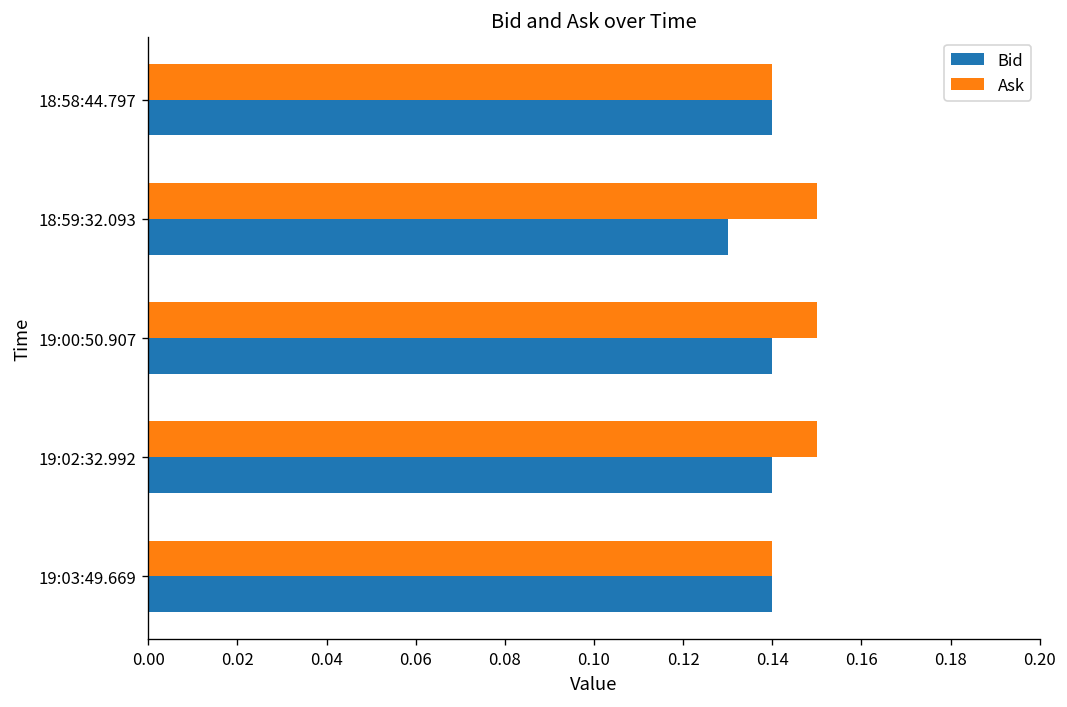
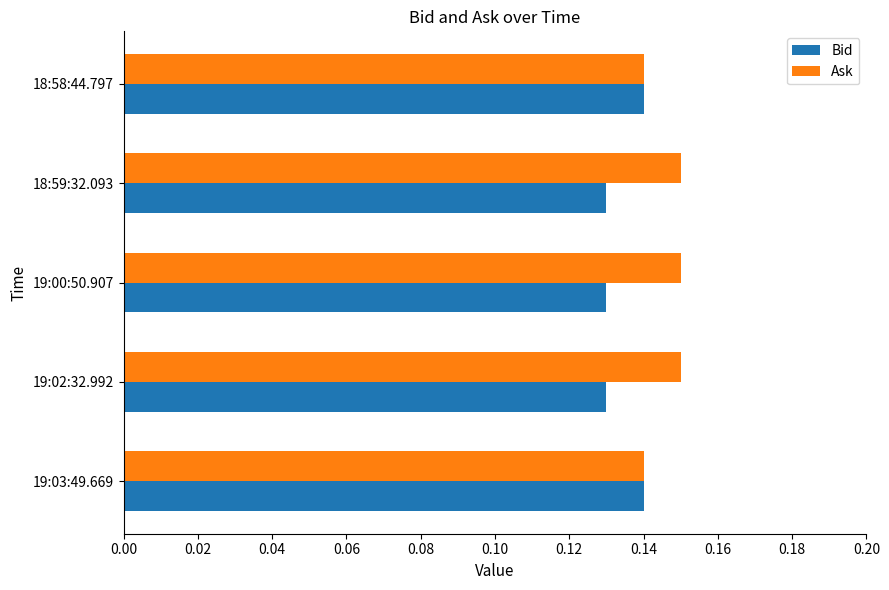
Bid, 19:00:50.907: 0.14 -> 0.13
Bid, 19:02:32.992: 0.14 -> 0.13
